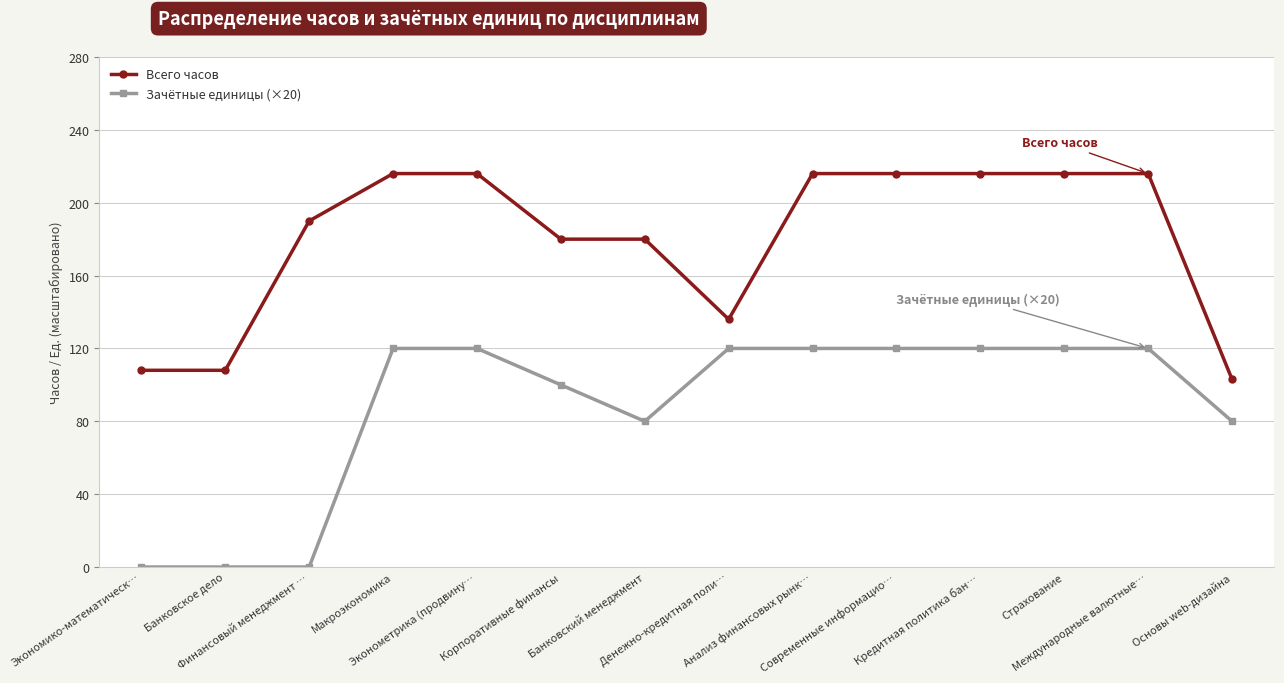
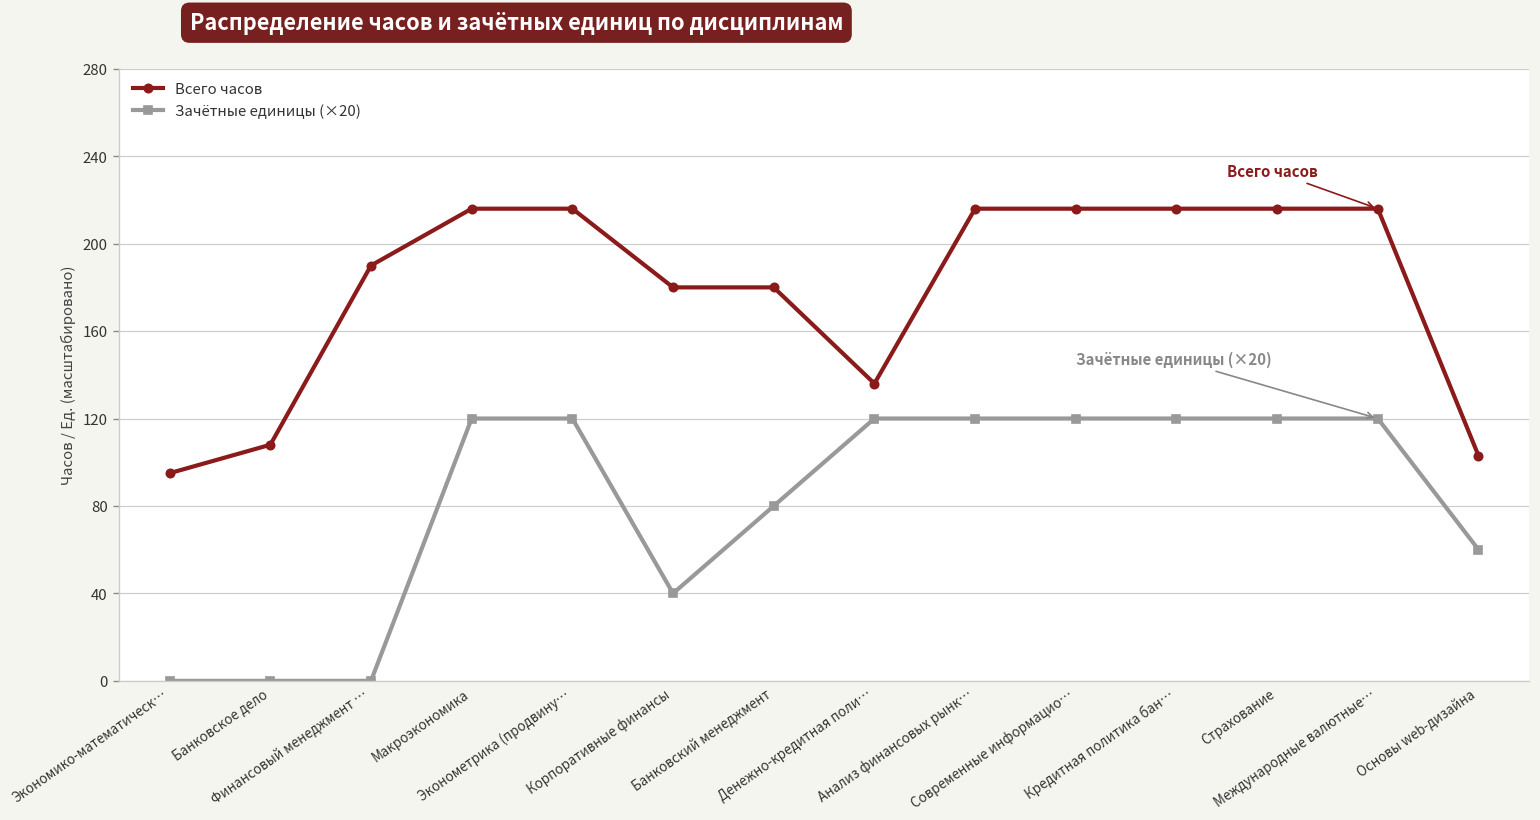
Всего часов, Экономико-математическ…: 108 -> 95
Зачётные единицы (×20), Корпоративные финансы: 100 -> 40
Зачётные единицы (×20), Основы web-дизайна: 80 -> 60
